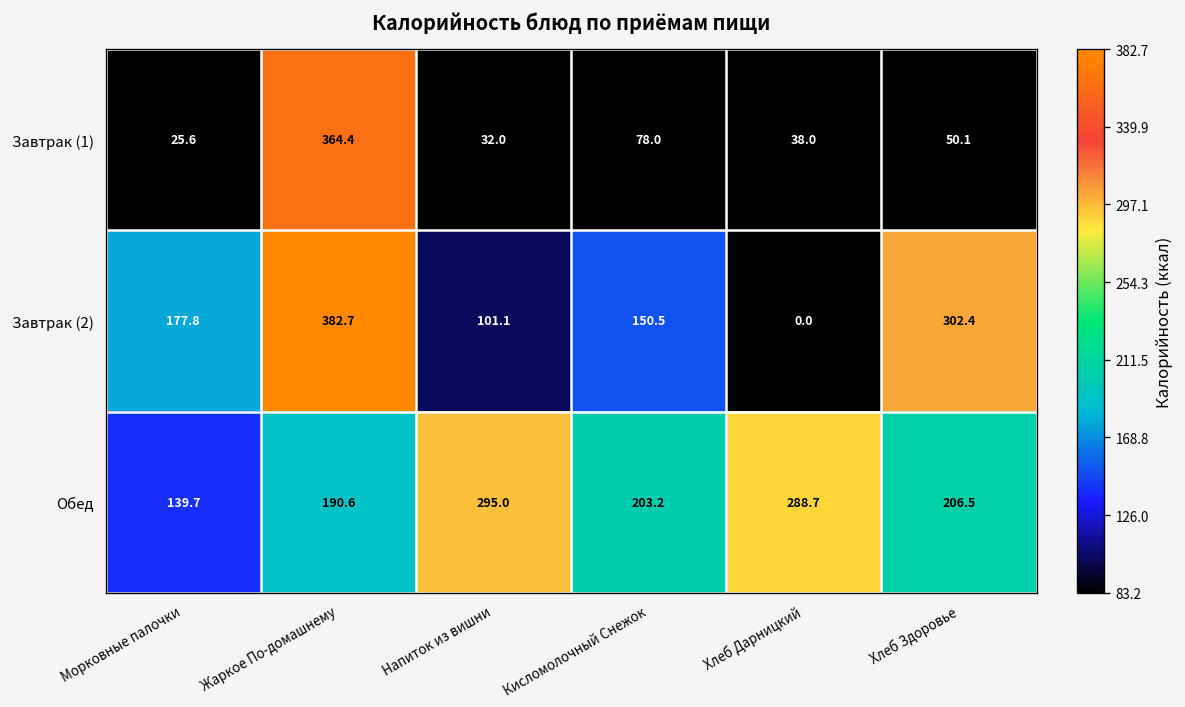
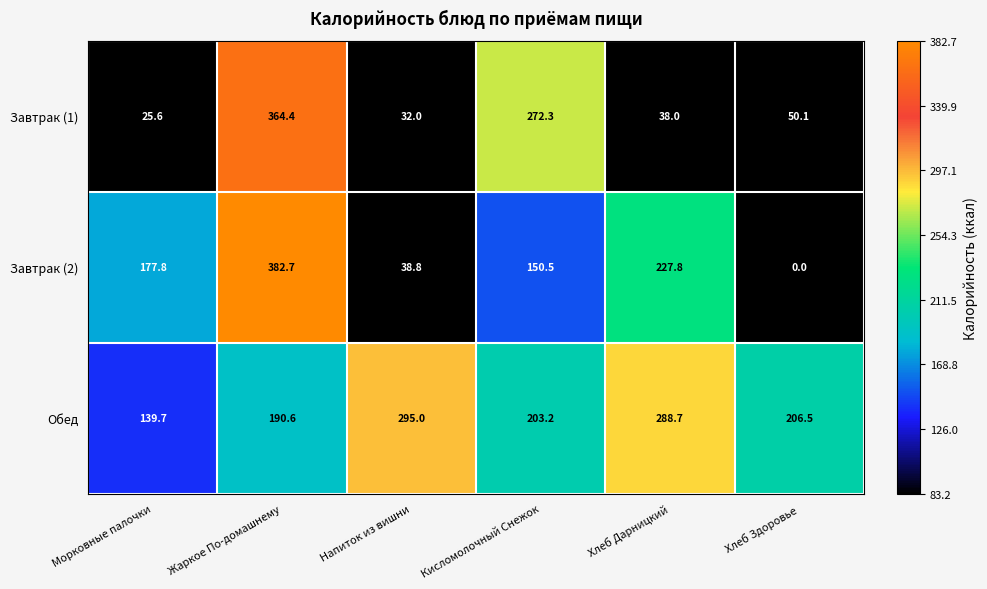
Завтрак (1), Кисломолочный Снежок: 78.0 -> 272.3
Завтрак (2), Напиток из вишни: 101.1 -> 38.8
Завтрак (2), Хлеб Дарницкий: 0.0 -> 227.8
Завтрак (2), Хлеб Здоровье: 302.4 -> 0.0
